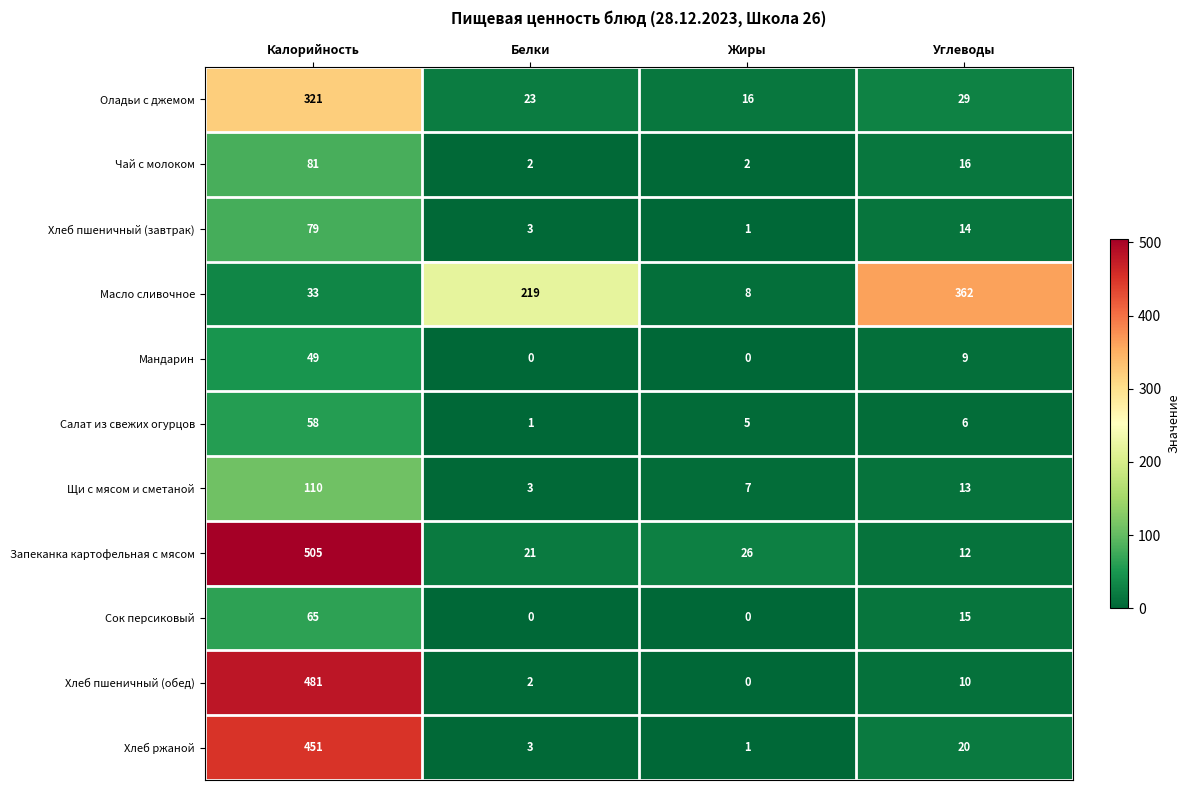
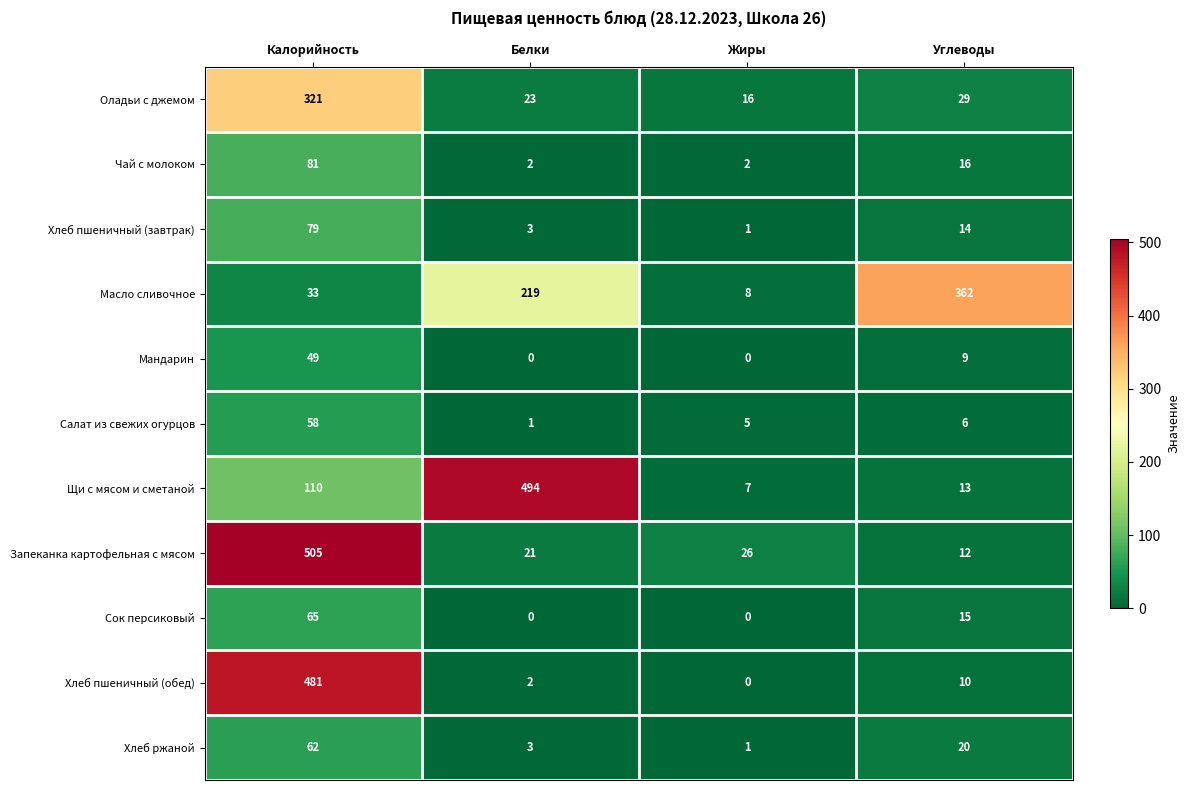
Щи с мясом и сметаной, Белки: 3 -> 494
Хлеб ржаной, Калорийность: 451 -> 62
